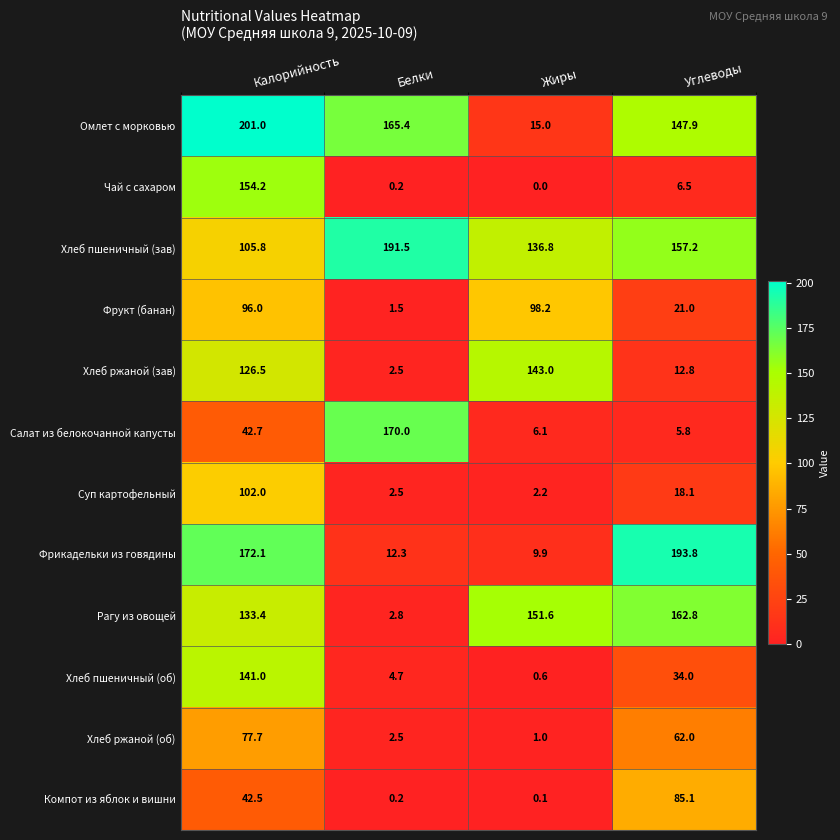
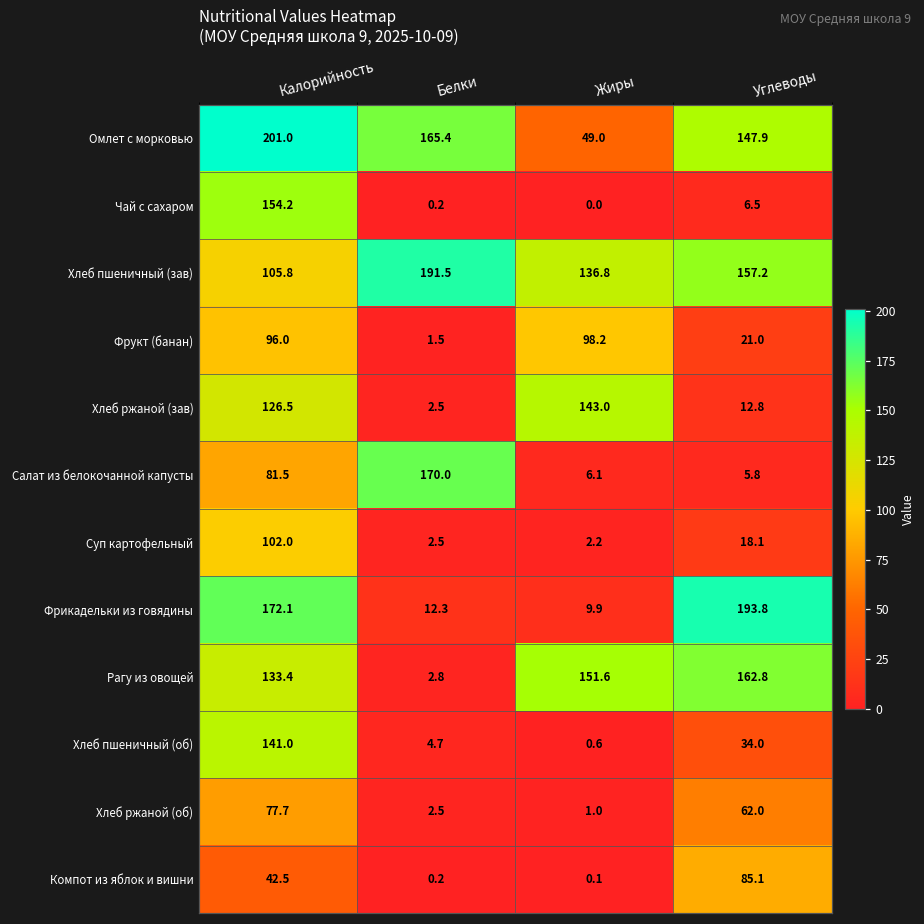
Омлет с морковью, Жиры: 15.0 -> 49.0
Салат из белокочанной капусты, Калорийность: 42.7 -> 81.5
